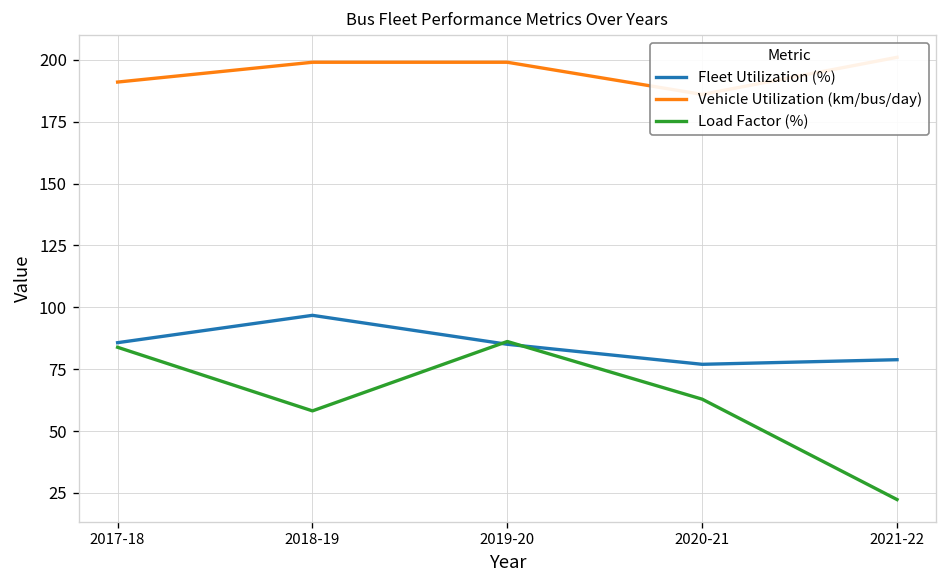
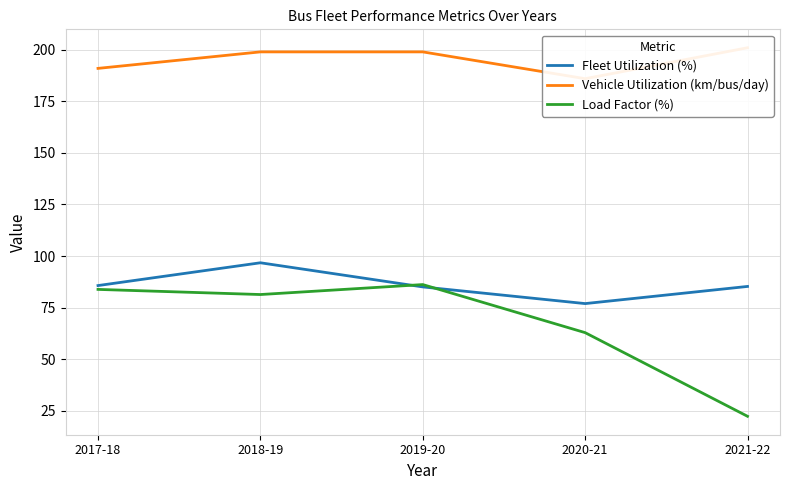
Load Factor (%), 2018-19: 58 -> 81
Fleet Utilization (%), 2021-22: 79 -> 85
